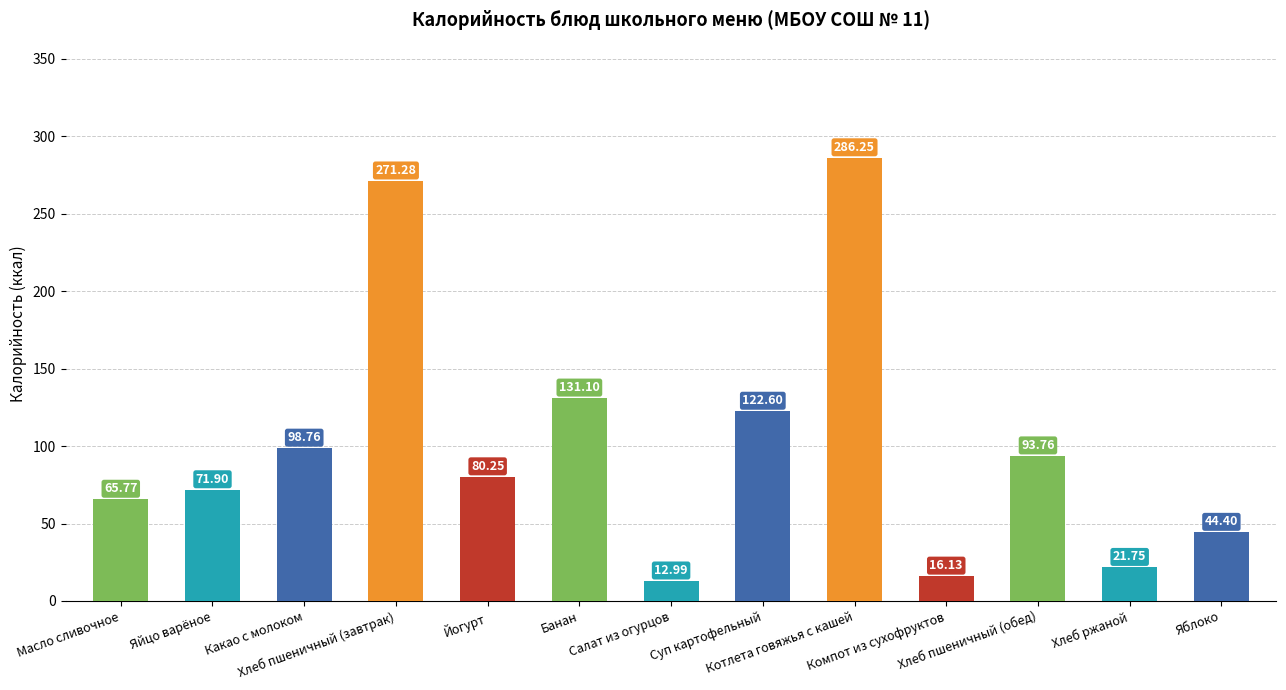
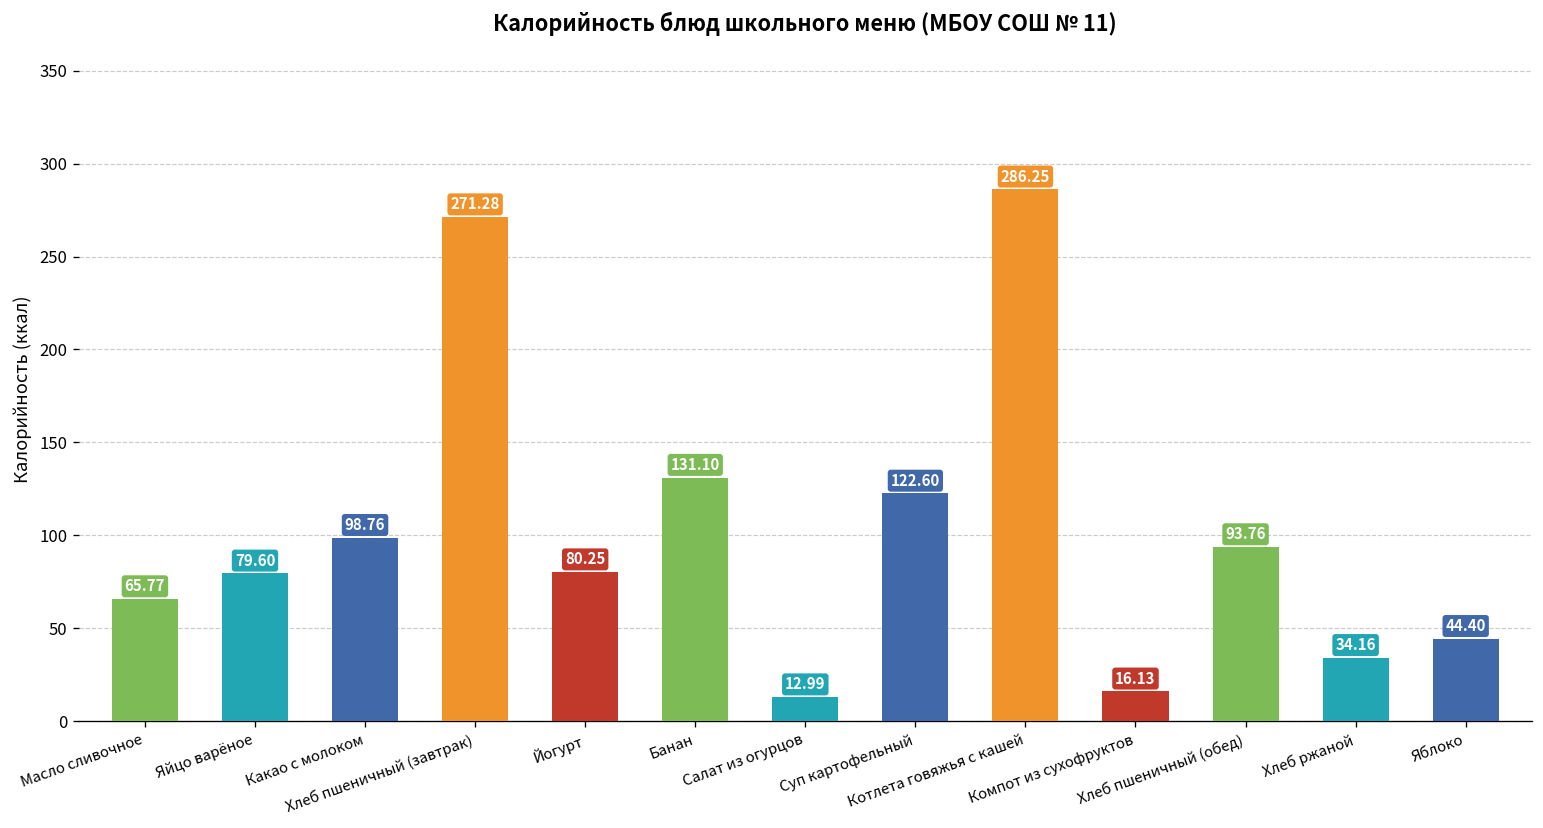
Яйцо варёное: 71.90 -> 79.60
Хлеб ржаной: 21.75 -> 34.16
